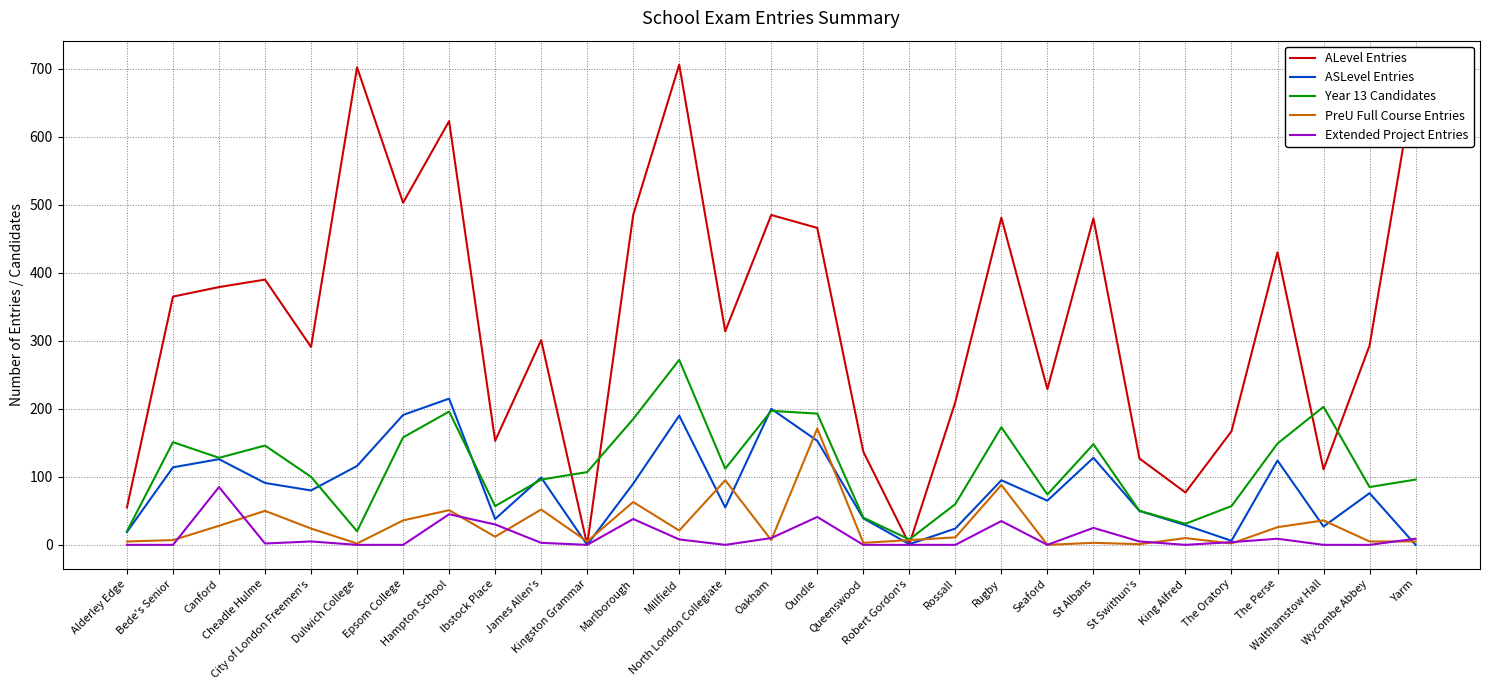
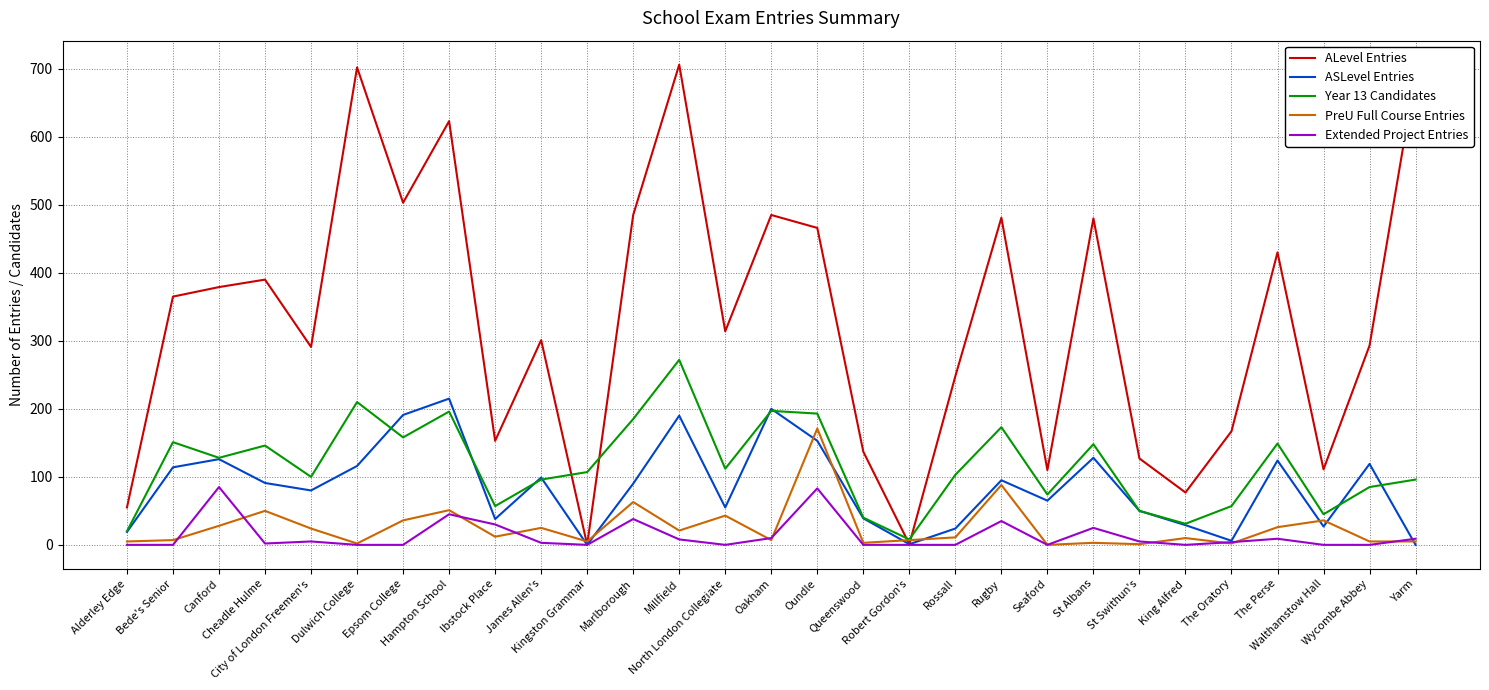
Year 13 Candidates, Dulwich College: 20 -> 210
PreU Full Course Entries, James Allen's: 50 -> 30
PreU Full Course Entries, North London Collegiate: 100 -> 40
Extended Project Entries, Oundle: 40 -> 80
ALevel Entries, Rossall: 210 -> 250
Year 13 Candidates, Rossall: 60 -> 100
ALevel Entries, Seaford: 230 -> 110
Year 13 Candidates, Walthamstow Hall: 200 -> 50
ASLevel Entries, Wycombe Abbey: 80 -> 120
